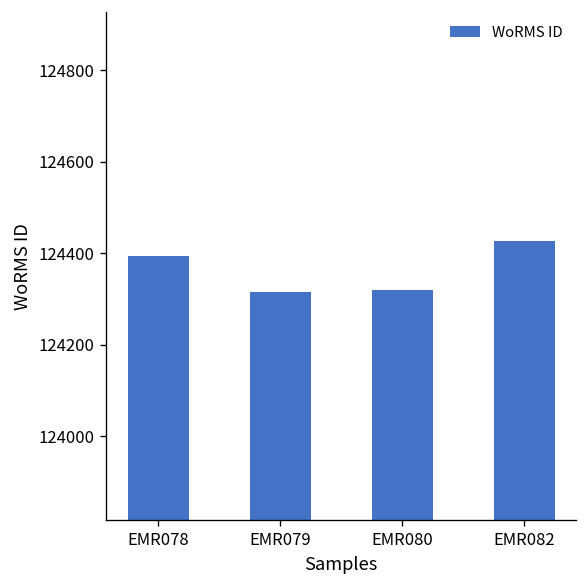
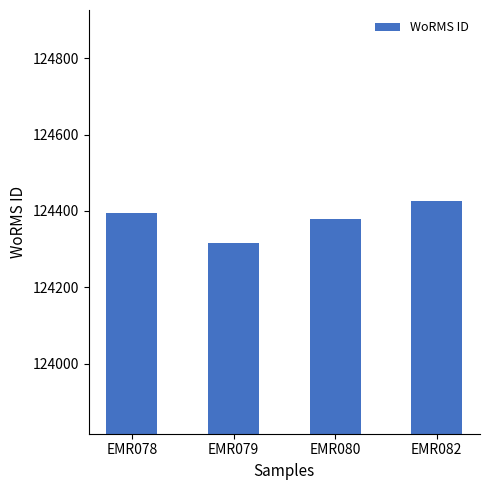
EMR080: 124320 -> 124380
